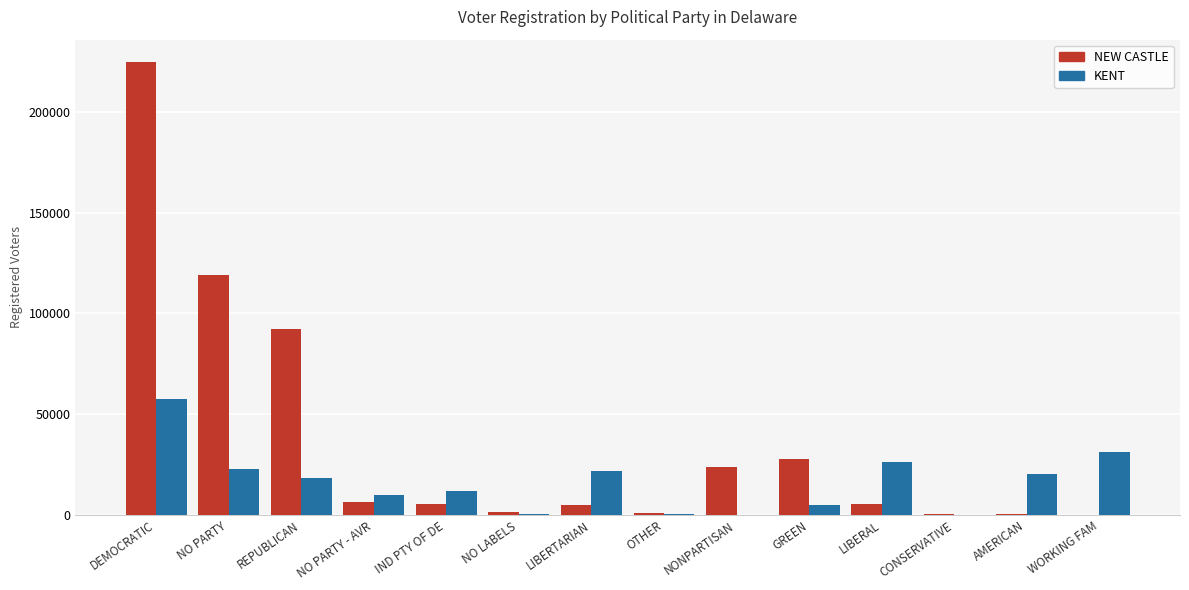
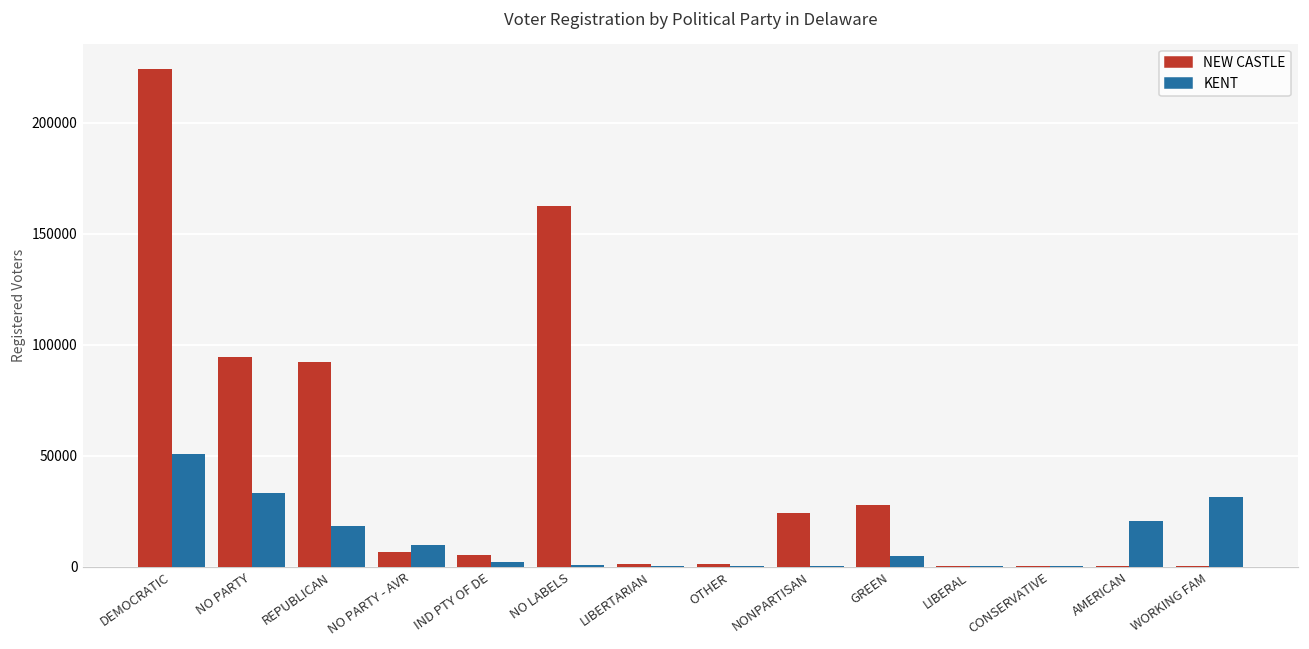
KENT, DEMOCRATIC: 58000 -> 51000
NEW CASTLE, NO PARTY: 119000 -> 94000
KENT, NO PARTY: 23000 -> 33000
KENT, IND PTY OF DE: 12000 -> 2000
NEW CASTLE, NO LABELS: 1000 -> 163000
NEW CASTLE, LIBERTARIAN: 5000 -> 1000
KENT, LIBERTARIAN: 22000 -> 0
NEW CASTLE, LIBERAL: 5000 -> 0
KENT, LIBERAL: 26000 -> 0
